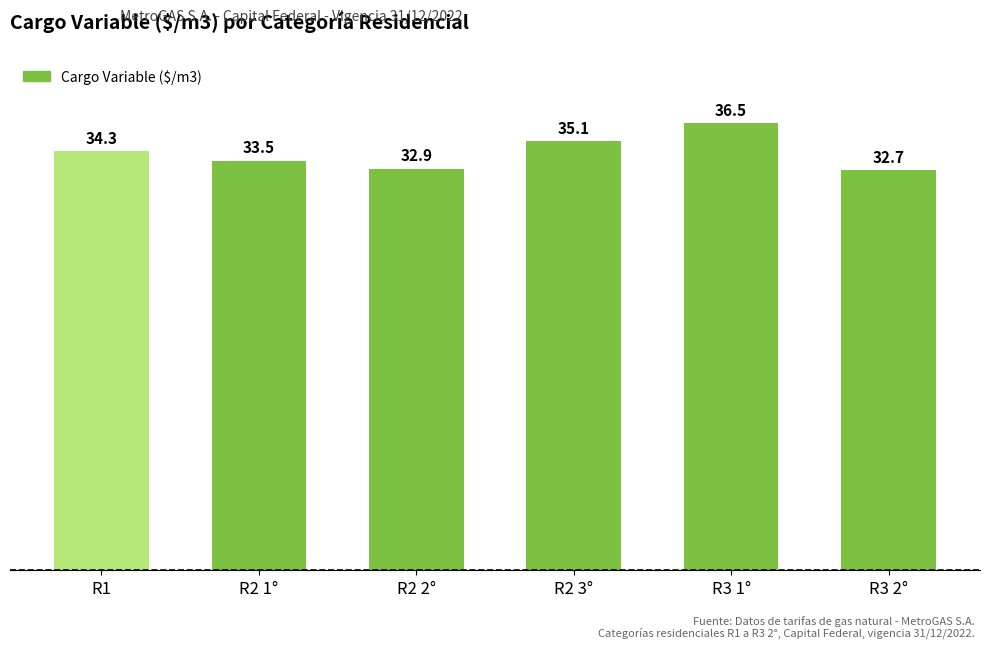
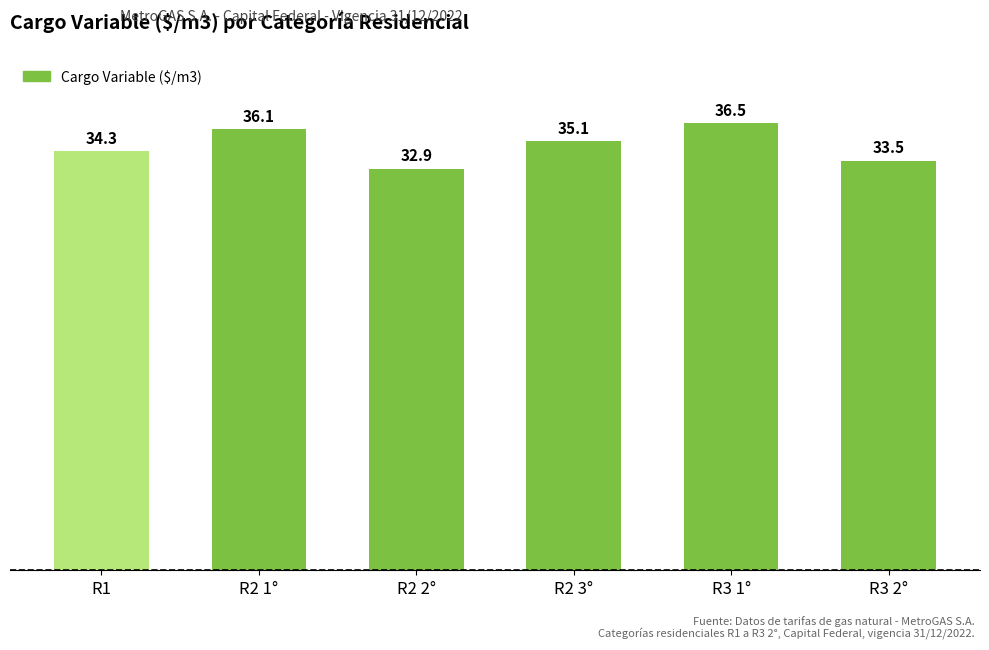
R2 1°: 33.5 -> 36.1
R3 2°: 32.7 -> 33.5
